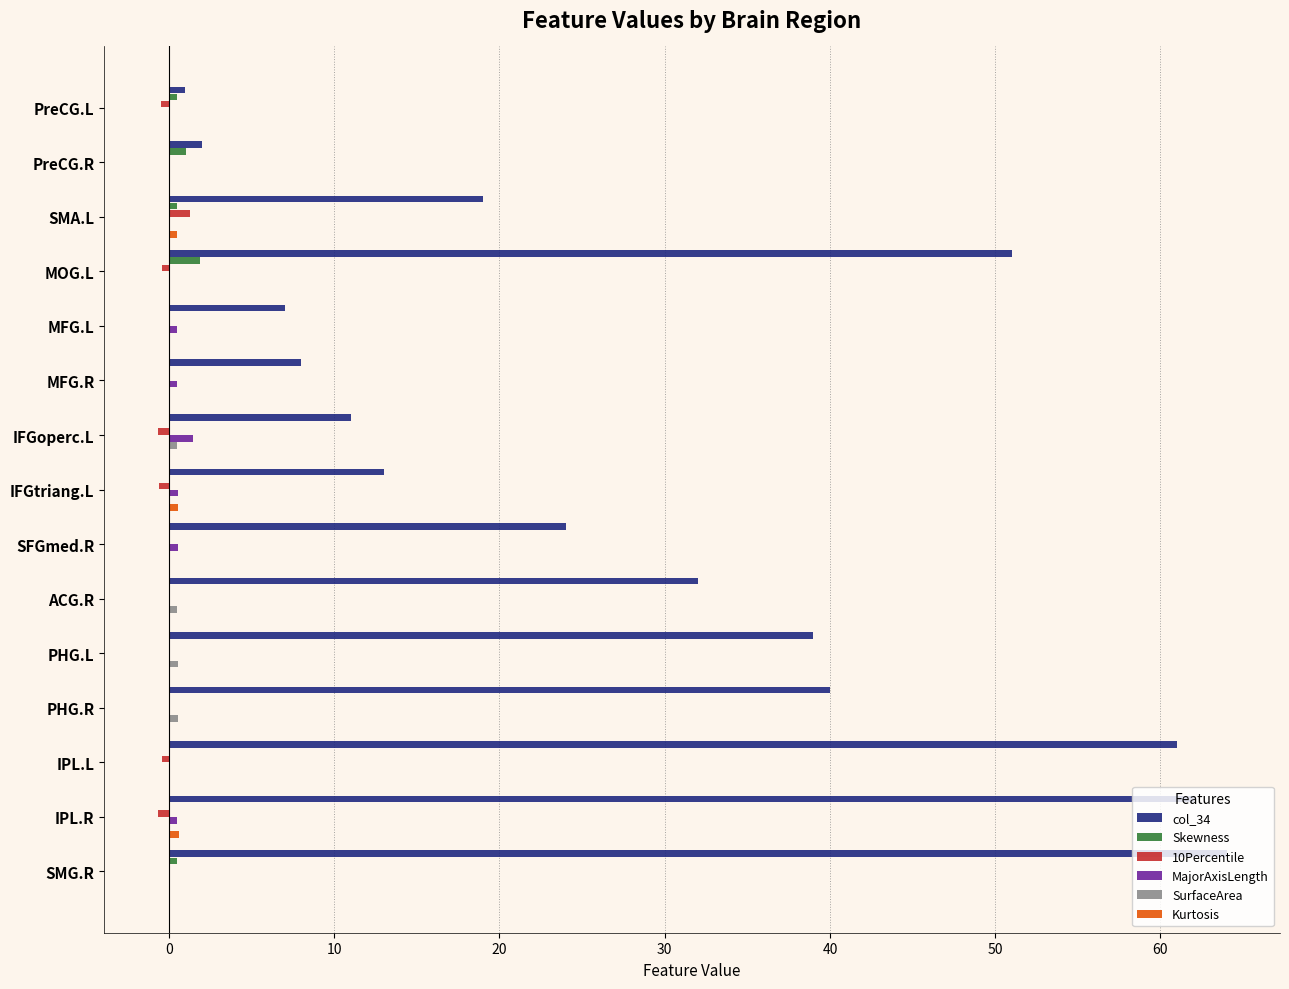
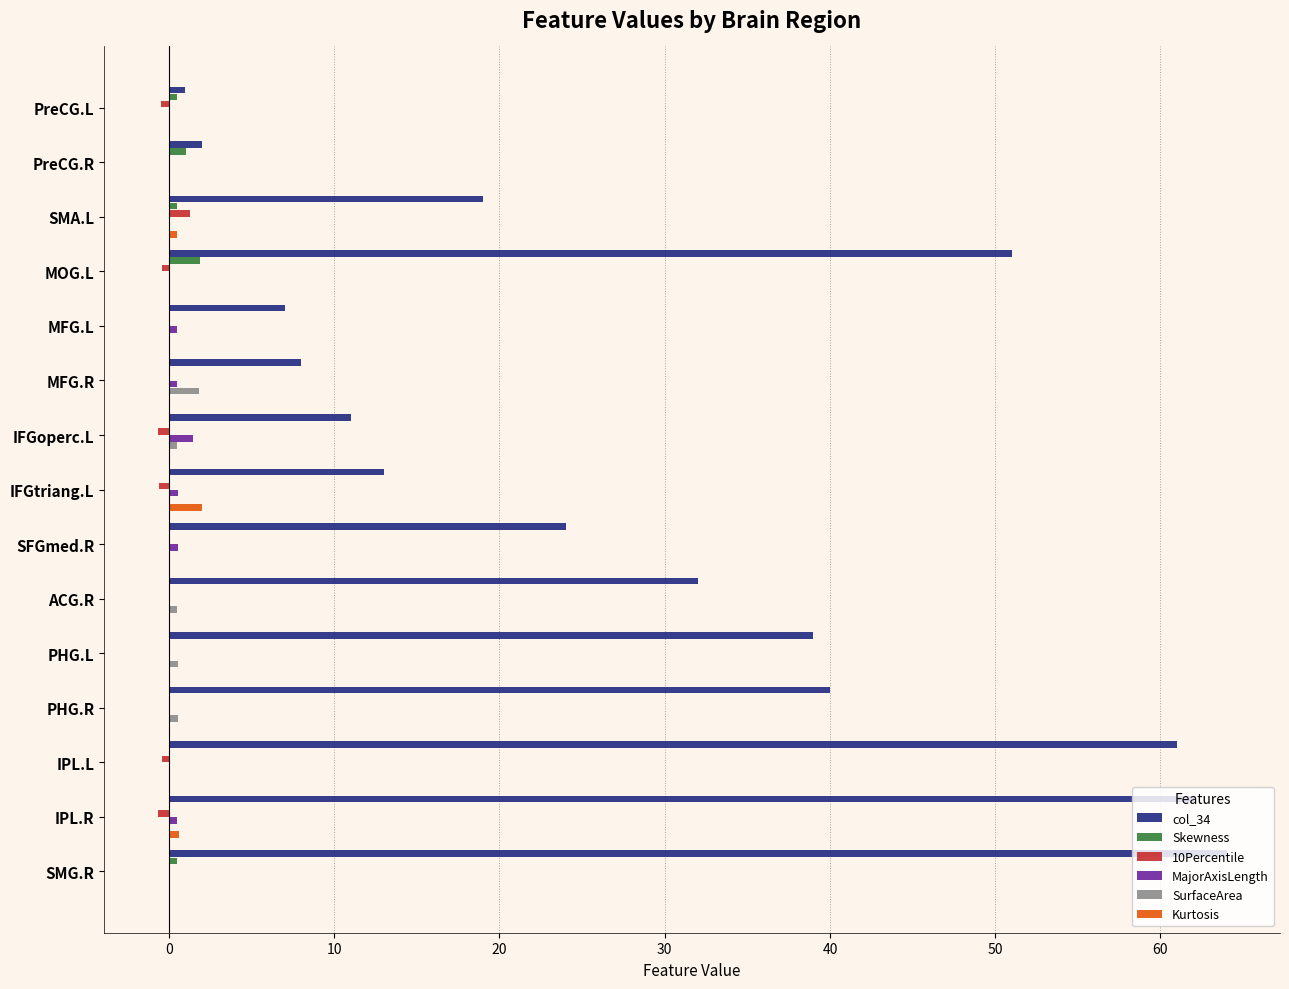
SurfaceArea, MFG.R: 0.0 -> 1.8
Kurtosis, IFGtriang.L: 0.6 -> 2.0
